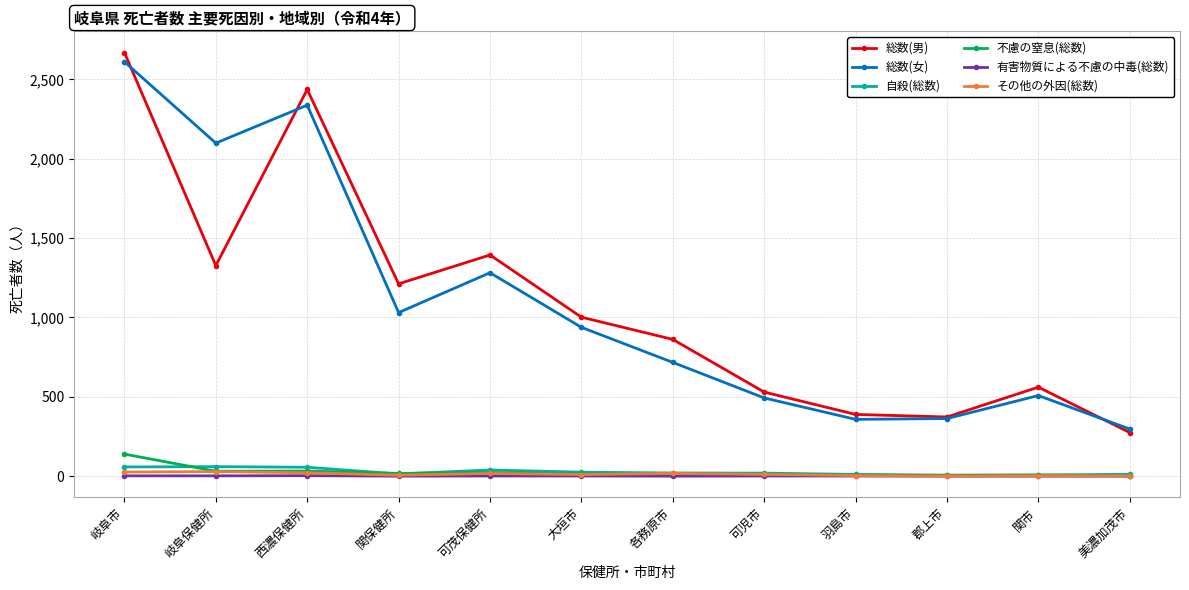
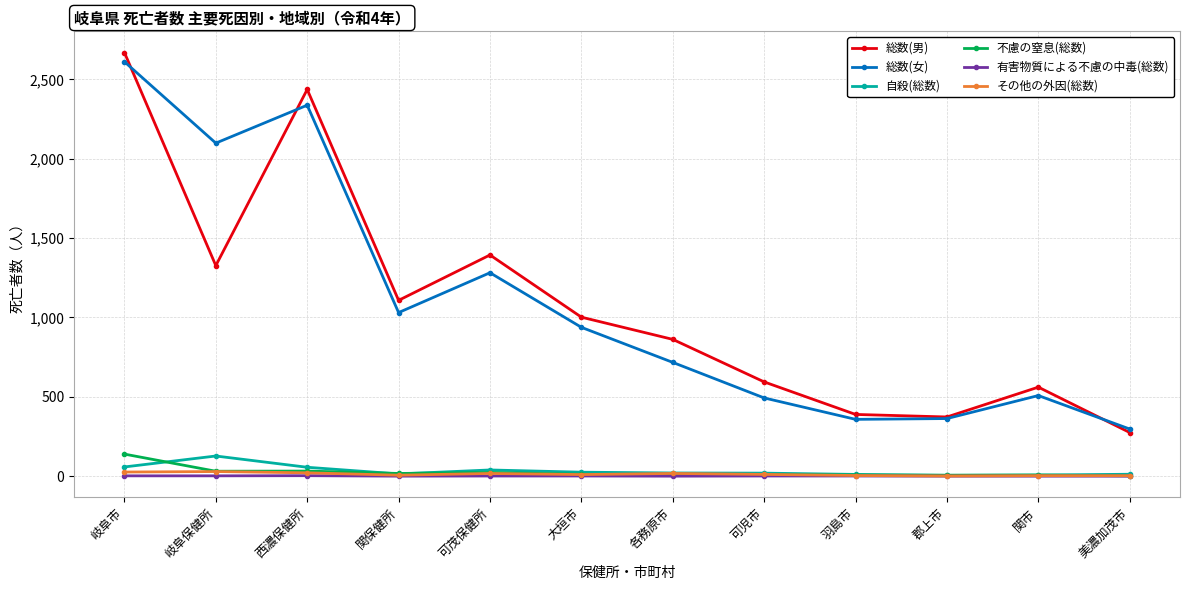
自殺(総数), 岐阜保健所: 60 -> 130
総数(男), 関保健所: 1,210 -> 1,110
総数(男), 可児市: 530 -> 590
